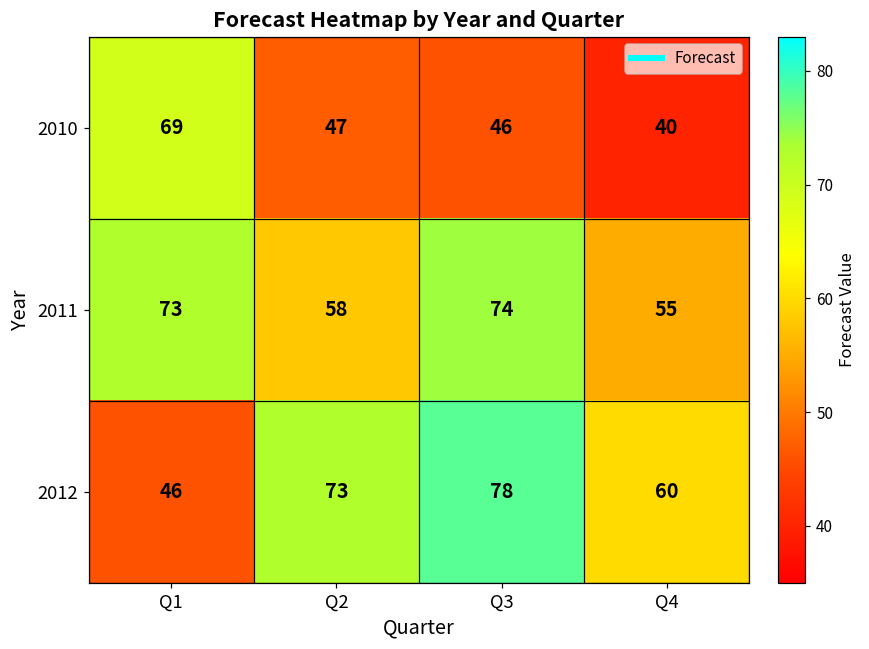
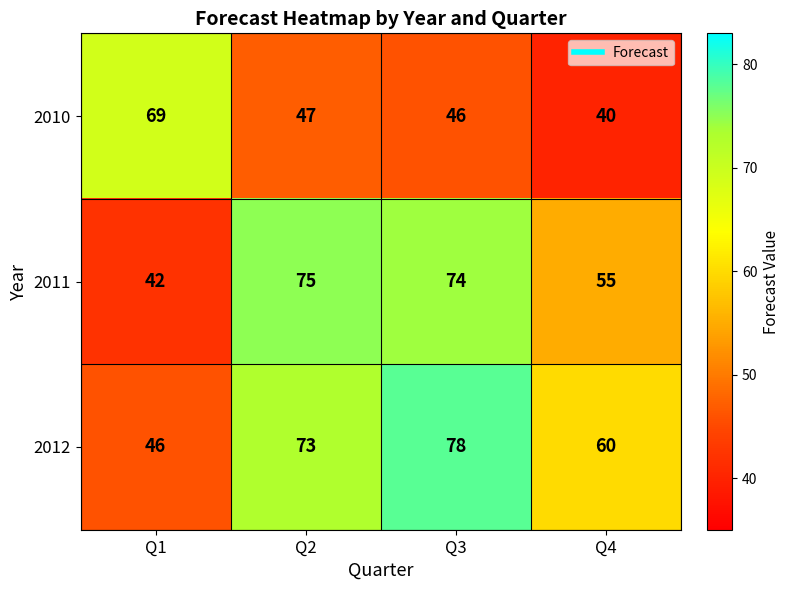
2011, Q1: 73 -> 42
2011, Q2: 58 -> 75
